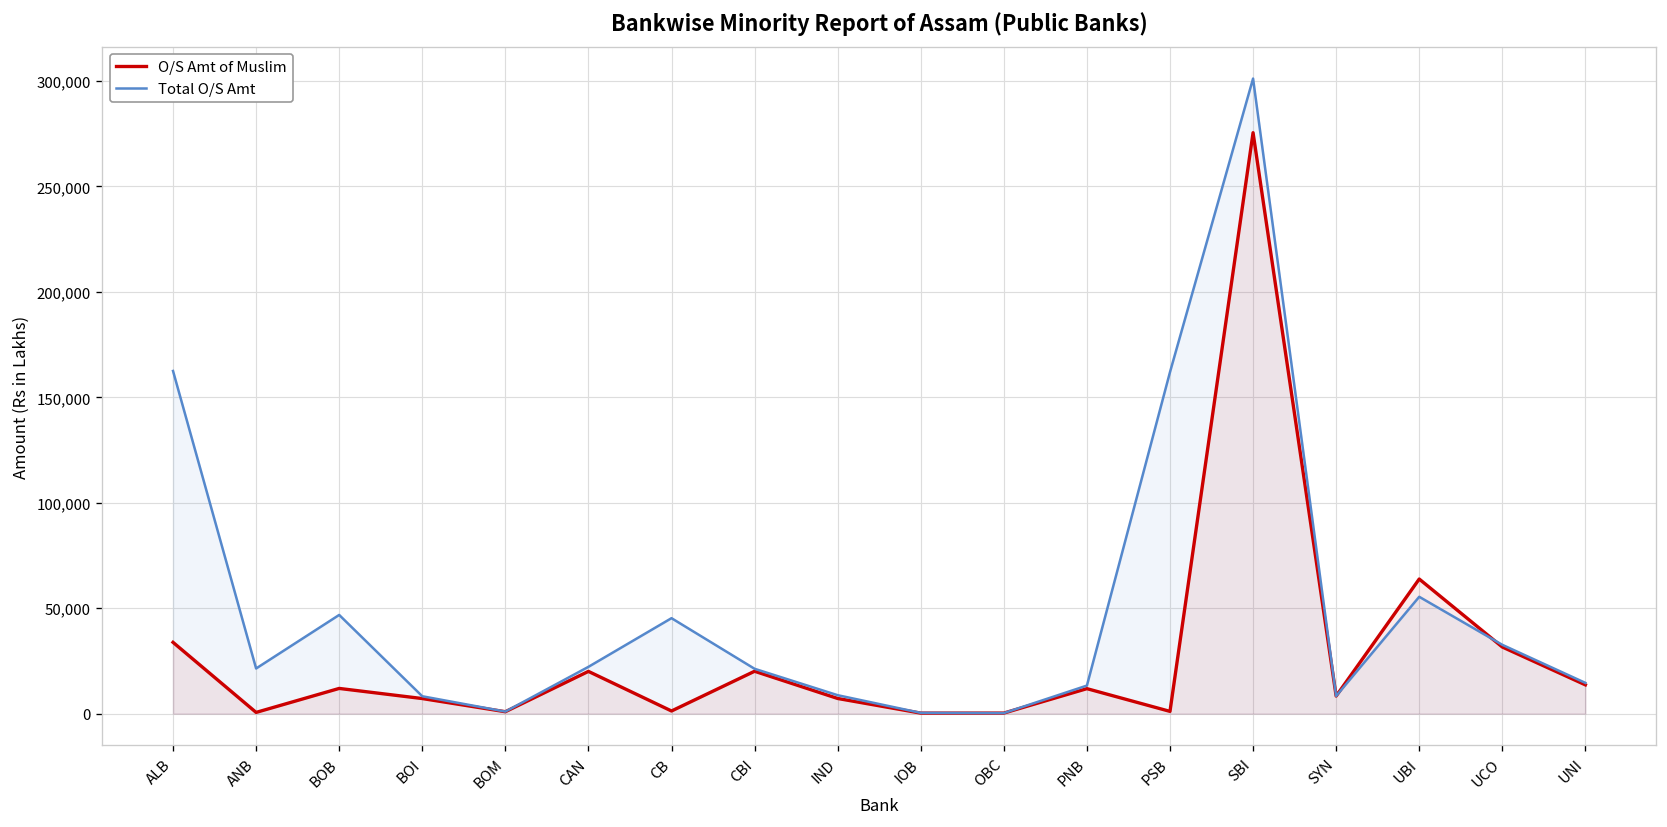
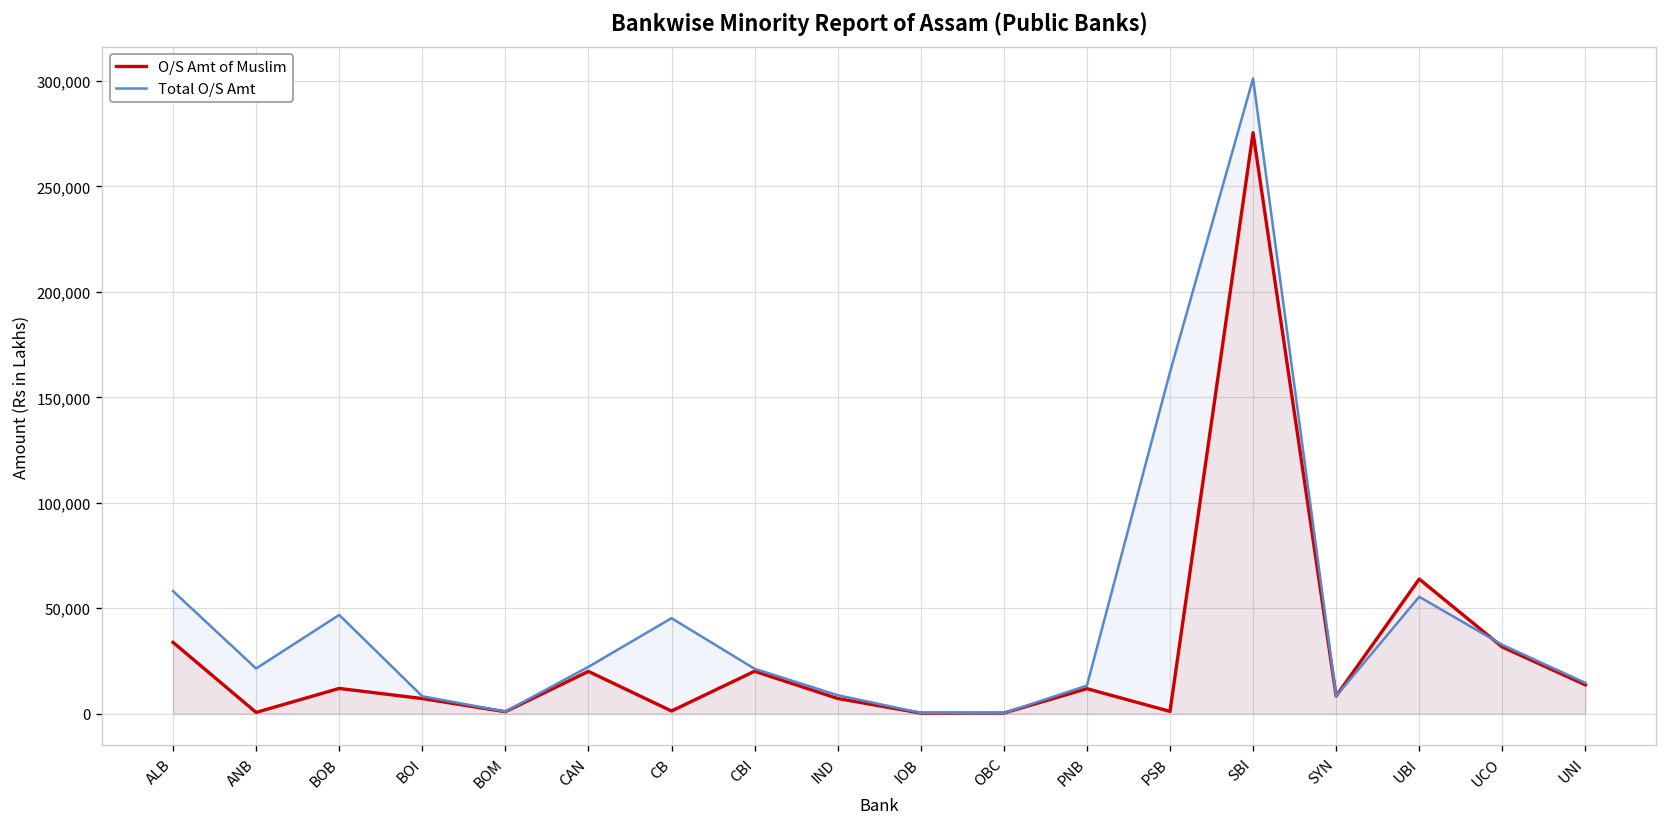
Total O/S Amt, ALB: 163,000 -> 58,000
